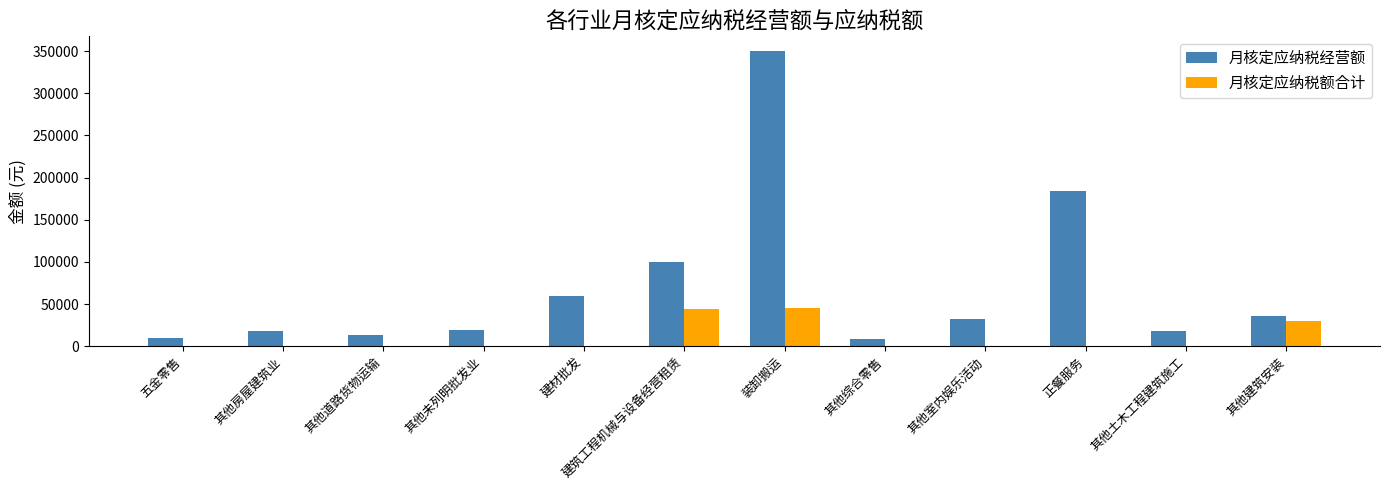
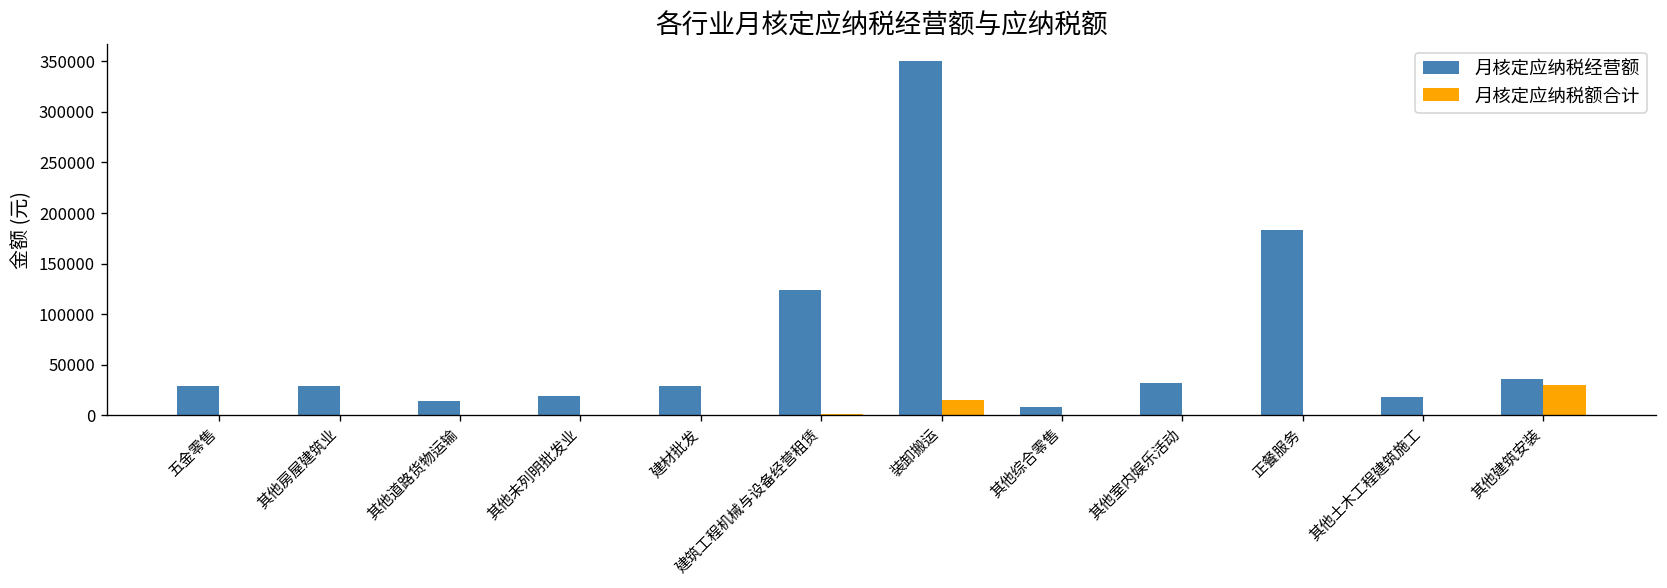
月核定应纳税经营额, 五金零售: 10000 -> 30000
月核定应纳税经营额, 其他房屋建筑业: 20000 -> 30000
月核定应纳税经营额, 建材批发: 60000 -> 30000
月核定应纳税经营额, 建筑工程机械与设备经营租赁: 100000 -> 120000
月核定应纳税额合计, 建筑工程机械与设备经营租赁: 40000 -> 0
月核定应纳税额合计, 装卸搬运: 40000 -> 20000
